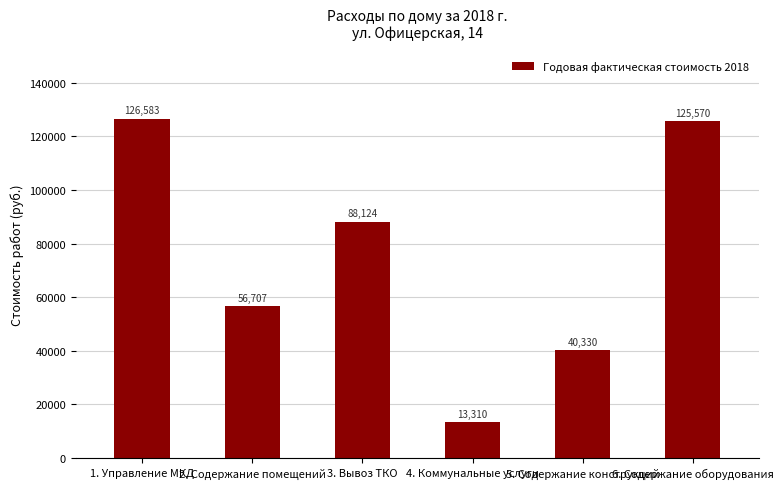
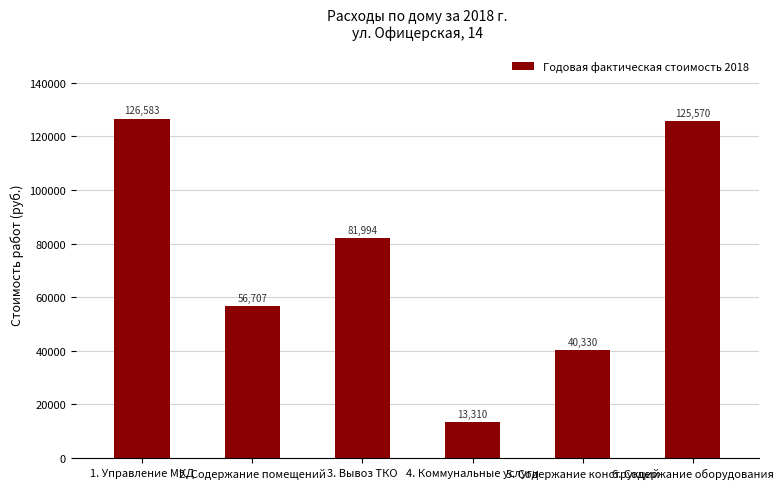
3. Вывоз ТКО: 88,124 -> 81,994
